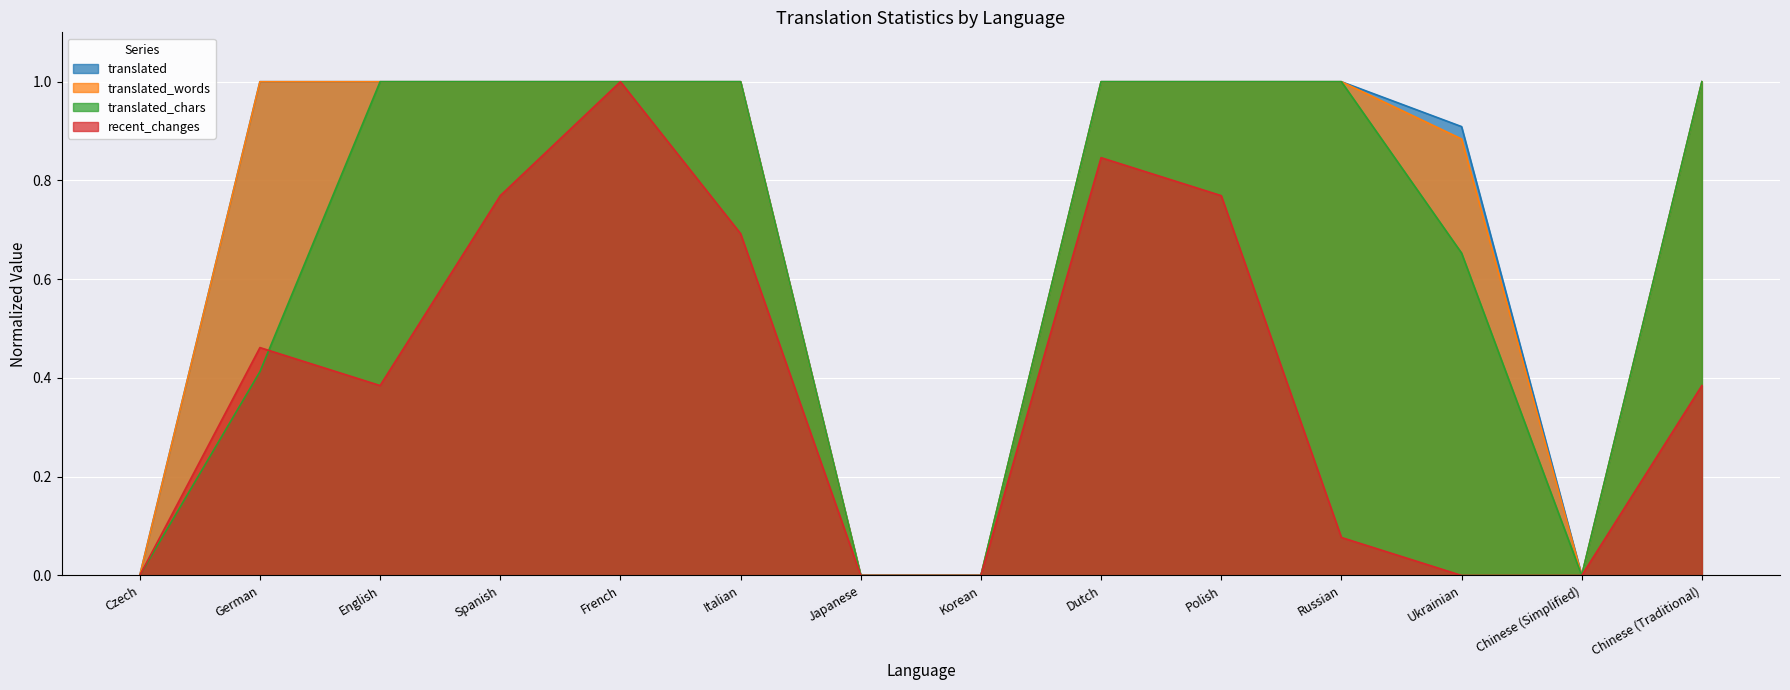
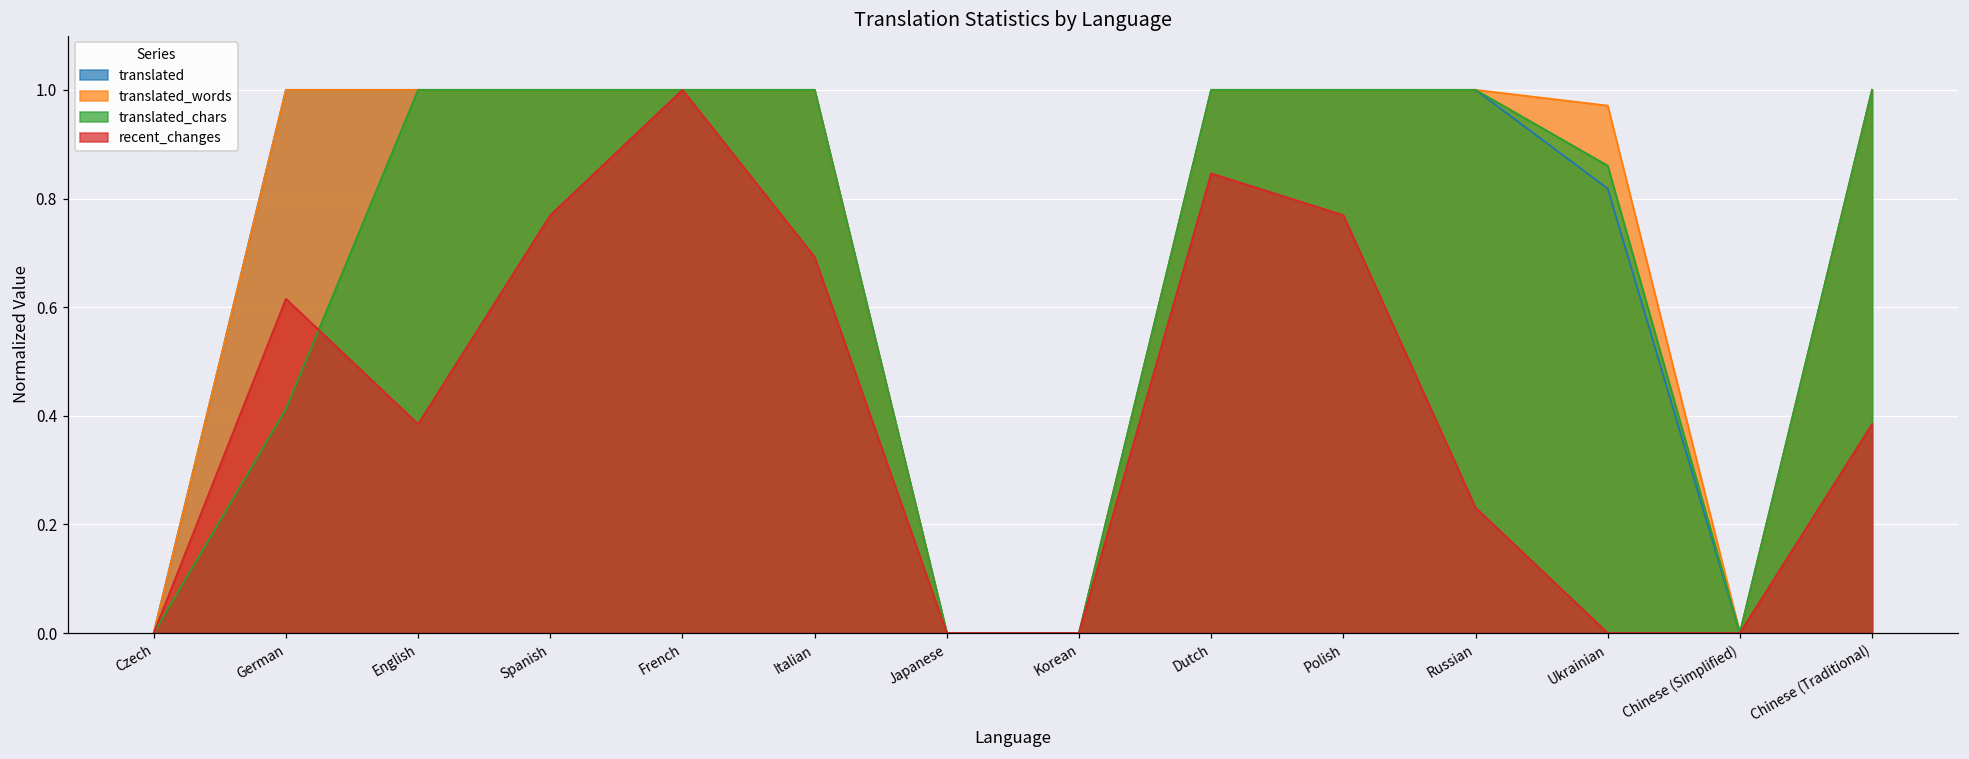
recent_changes, German: 0.46 -> 0.62
recent_changes, Russian: 0.08 -> 0.23
translated, Ukrainian: 0.91 -> 0.82
translated_words, Ukrainian: 0.88 -> 0.97
translated_chars, Ukrainian: 0.65 -> 0.86
